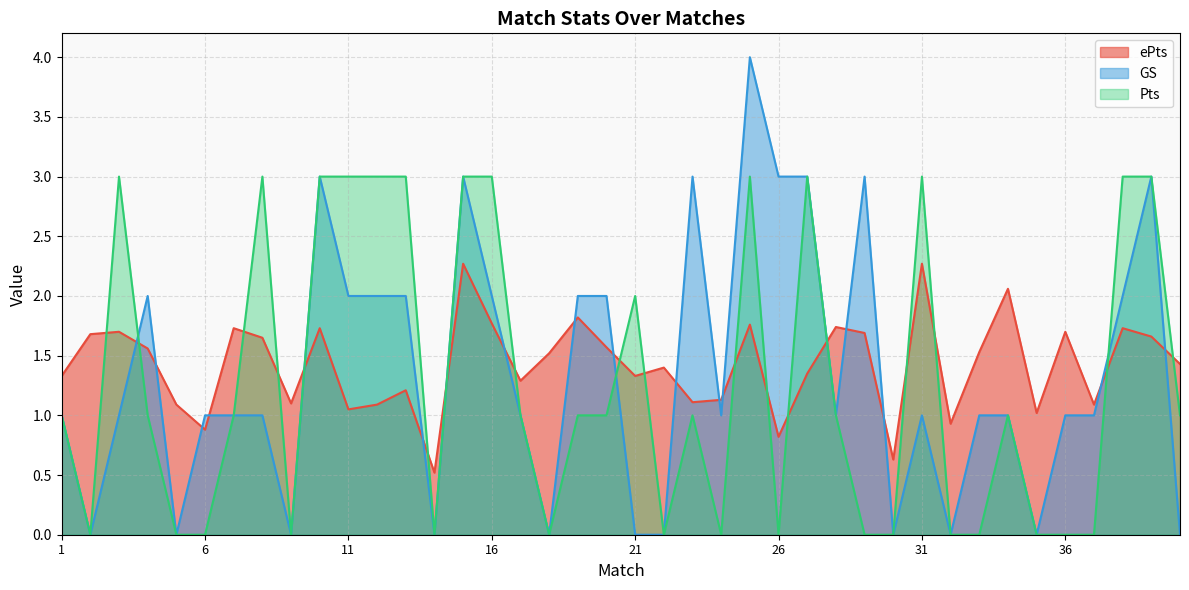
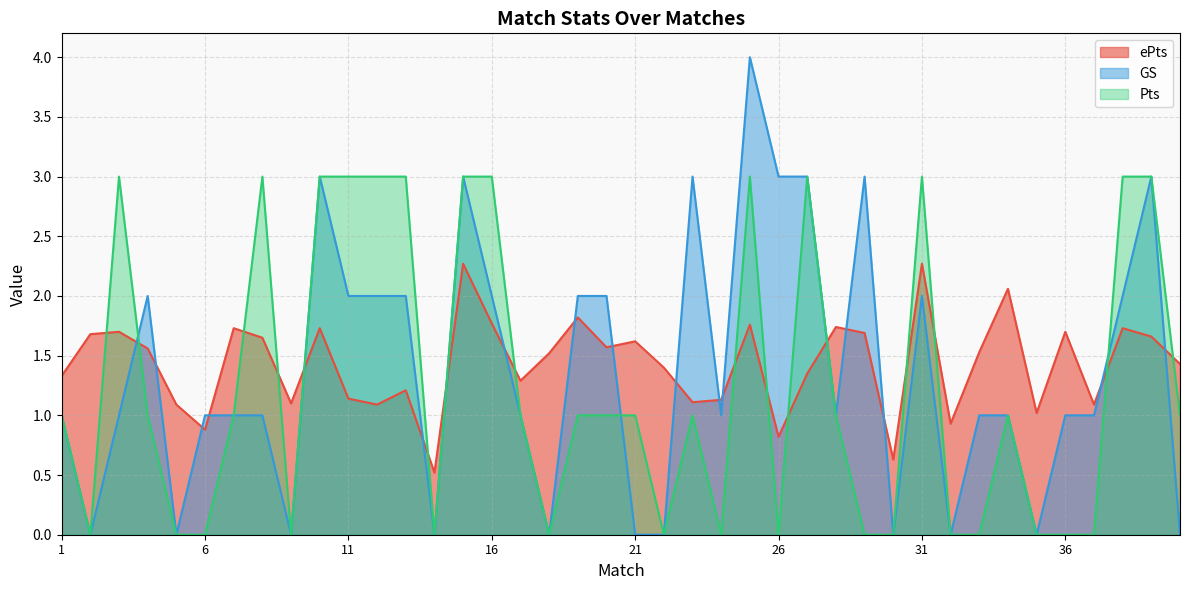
ePts, 11: 1.05 -> 1.14
ePts, 21: 1.33 -> 1.62
Pts, 21: 2 -> 1
GS, 31: 1 -> 2
